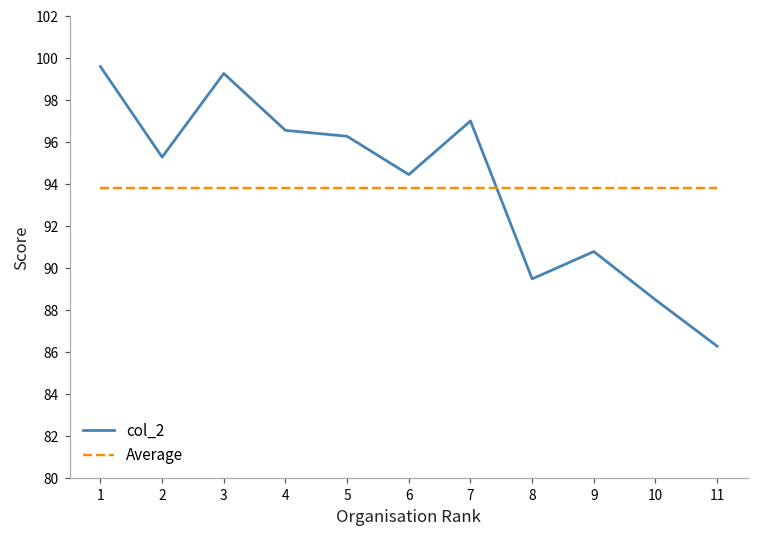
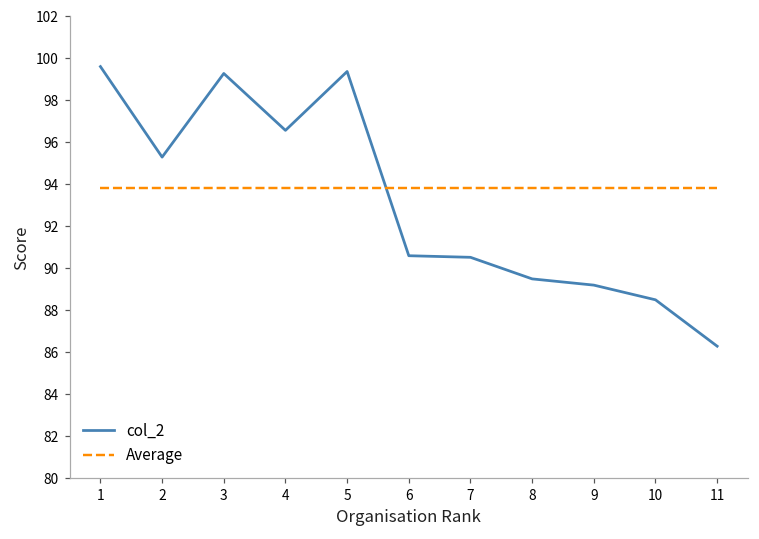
col_2, 5: 96.3 -> 99.4
col_2, 6: 94.5 -> 90.6
col_2, 7: 97.0 -> 90.5
col_2, 9: 90.8 -> 89.2
